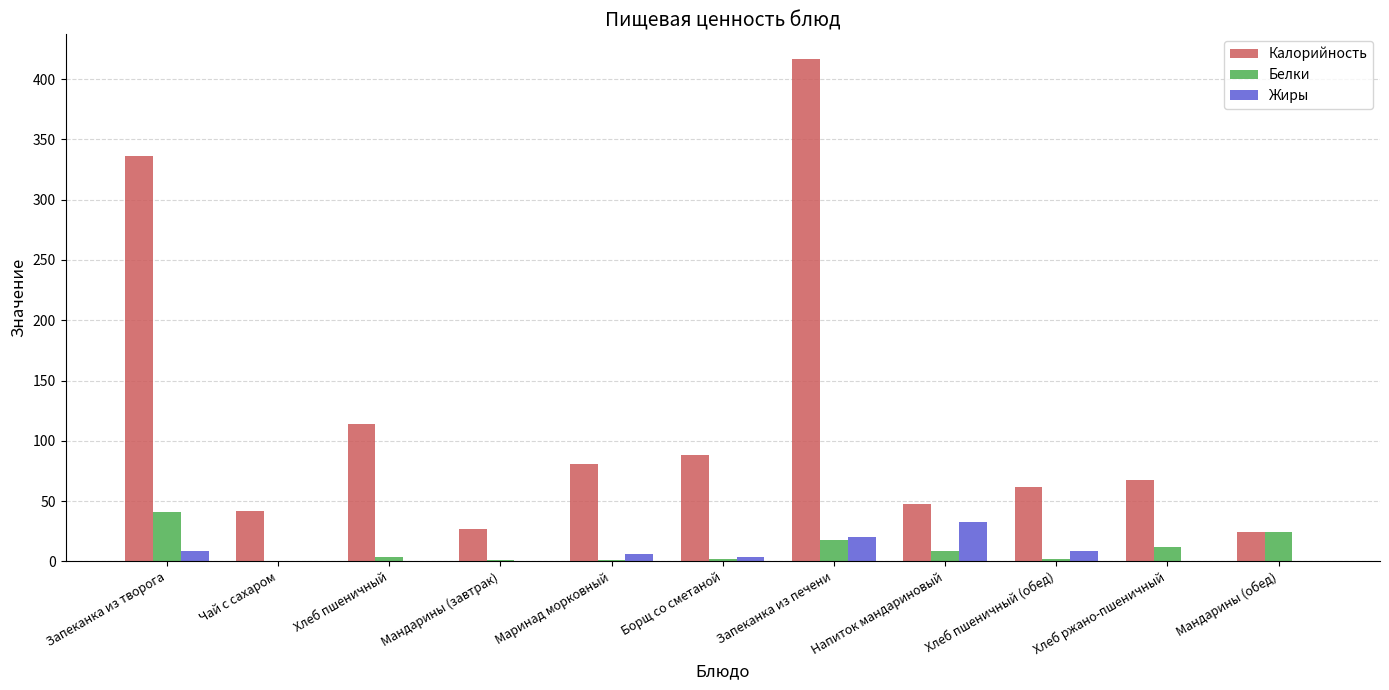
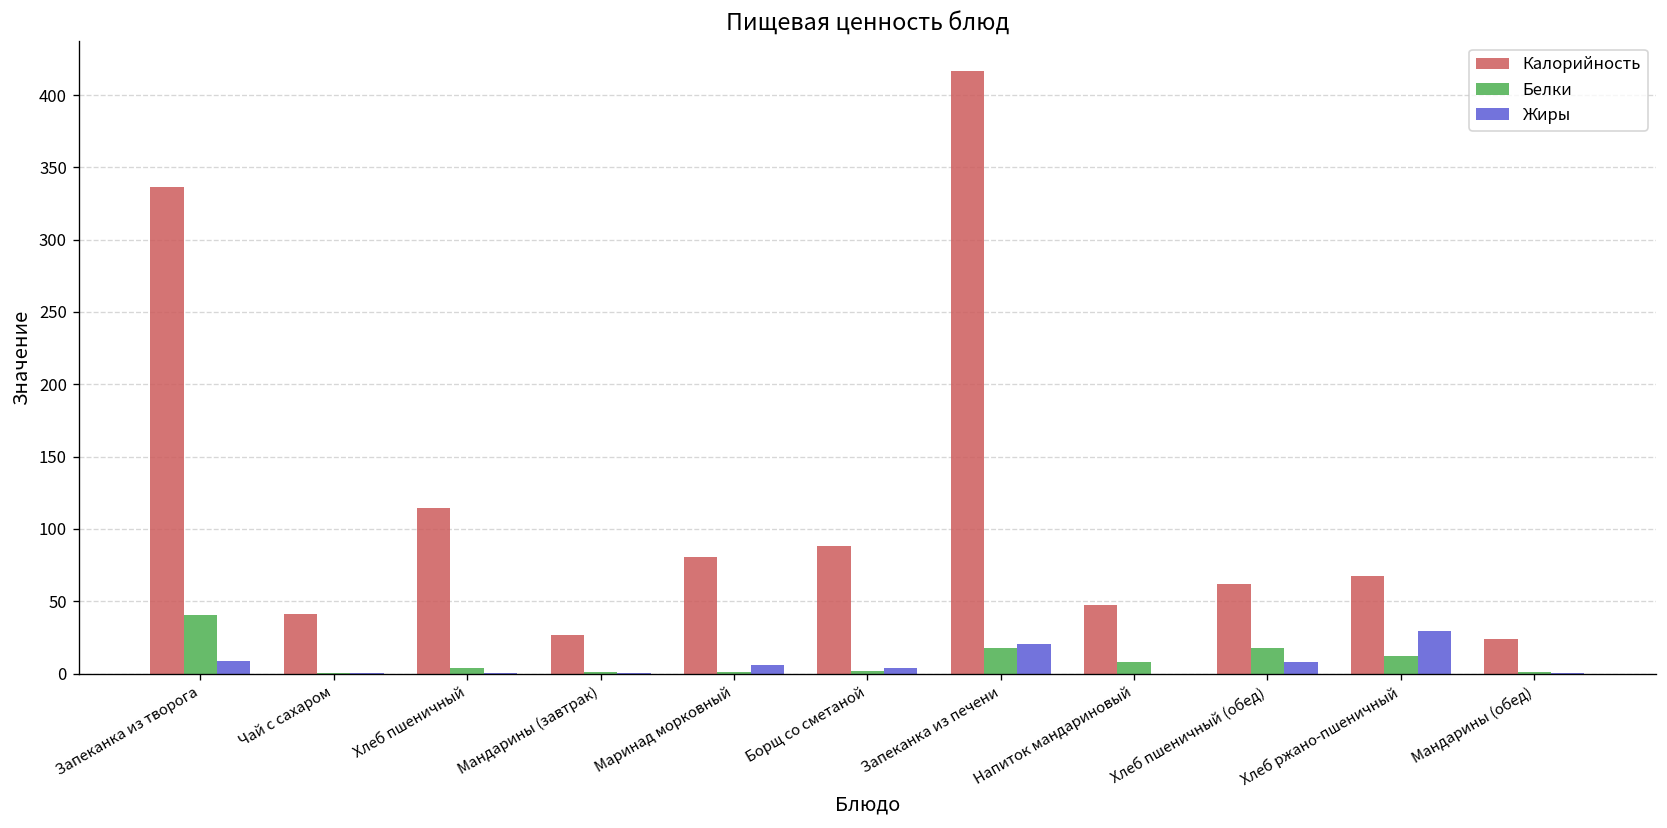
Жиры, Напиток мандариновый: 32 -> 0
Белки, Хлеб пшеничный (обед): 2 -> 18
Жиры, Хлеб ржано-пшеничный: 0 -> 30
Белки, Мандарины (обед): 24 -> 1
